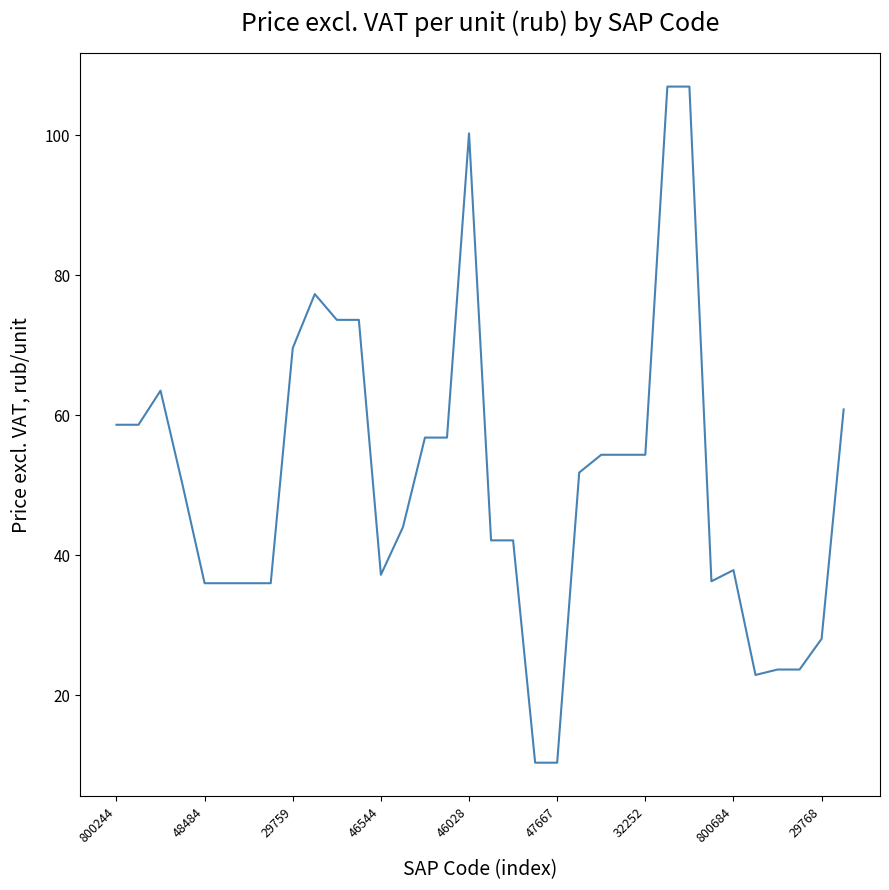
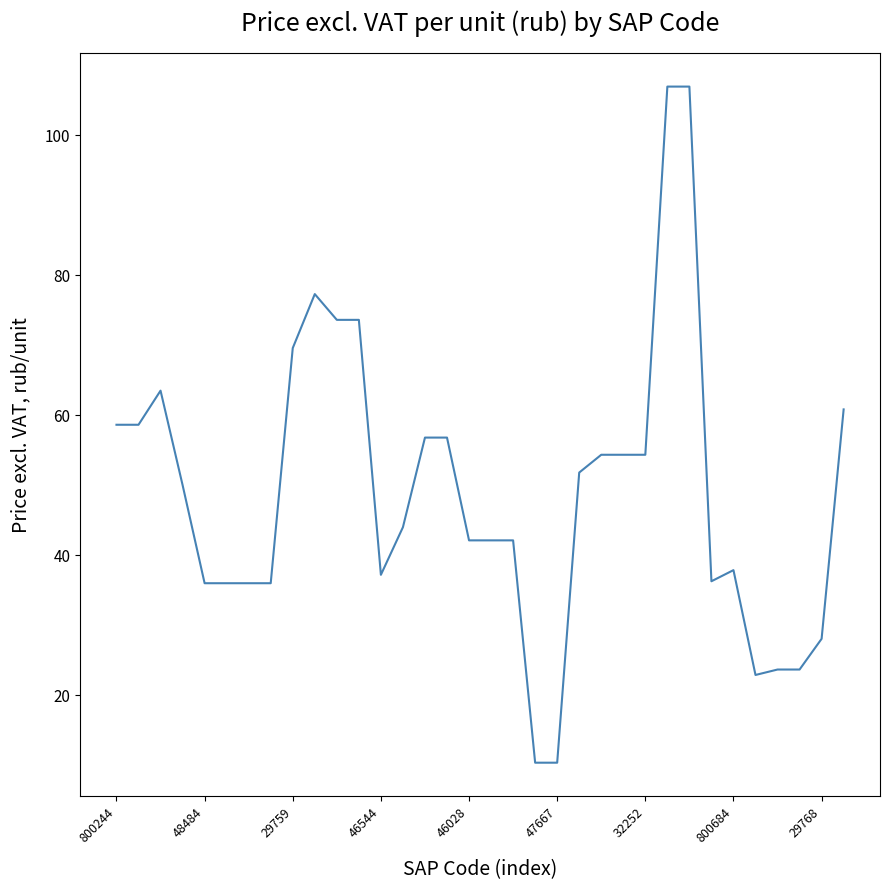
46028: 100 -> 42
